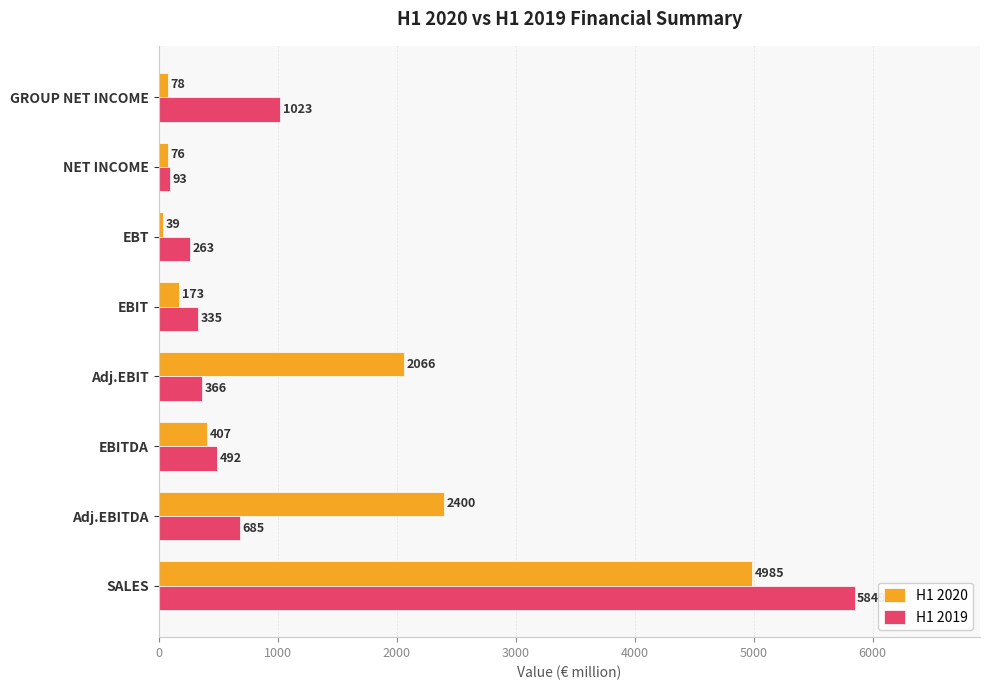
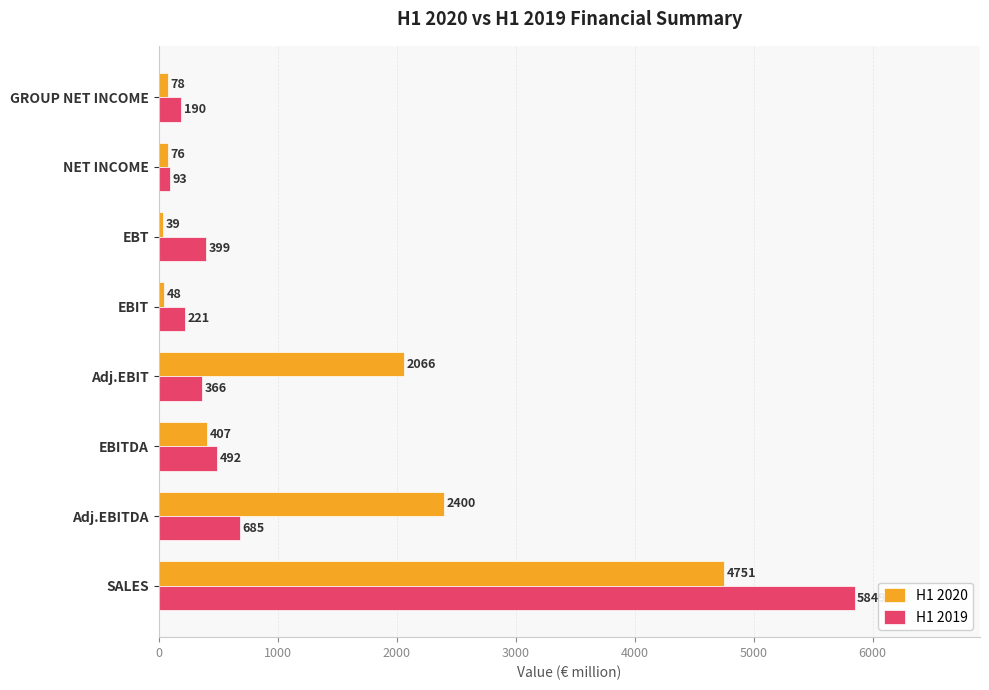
H1 2019, GROUP NET INCOME: 1023 -> 190
H1 2019, EBT: 263 -> 399
H1 2020, EBIT: 173 -> 48
H1 2019, EBIT: 335 -> 221
H1 2020, SALES: 4985 -> 4751
